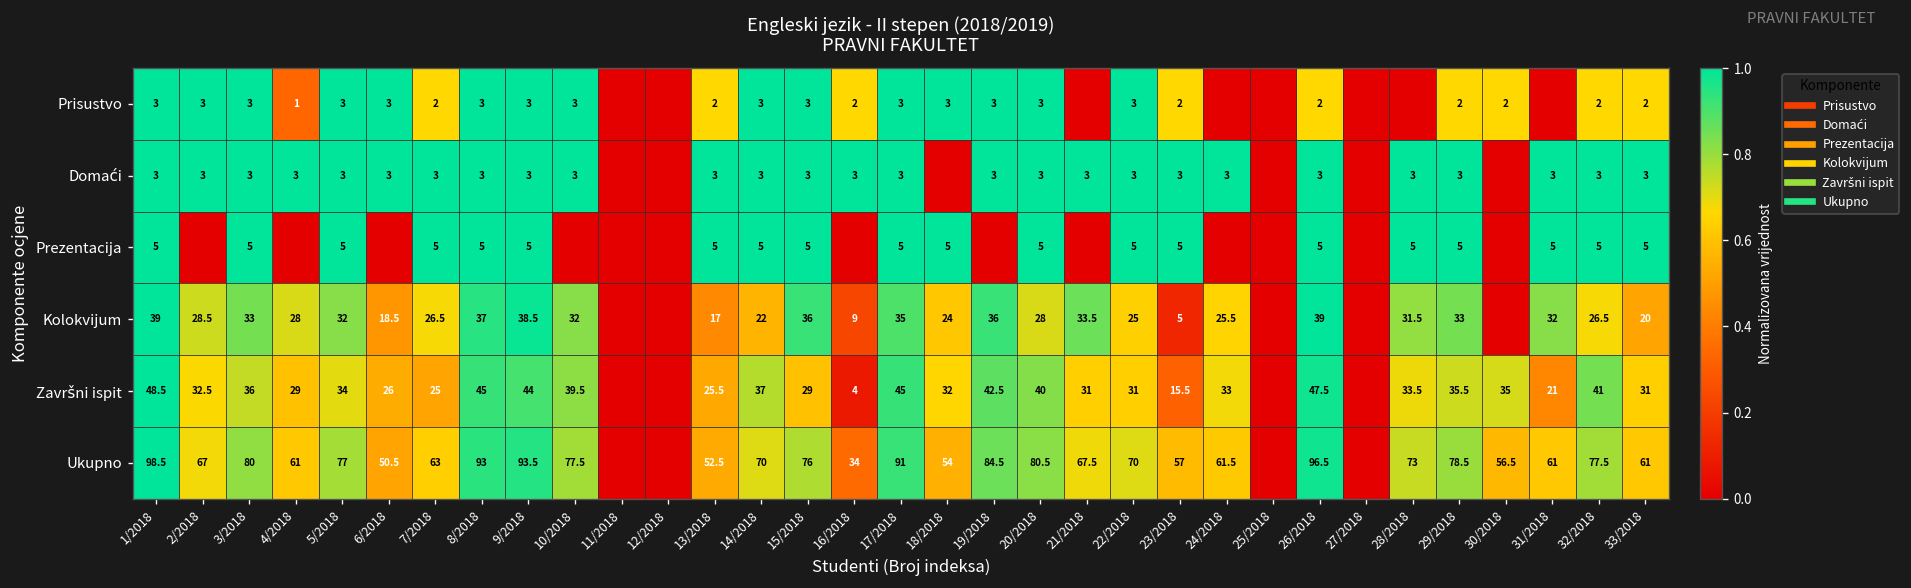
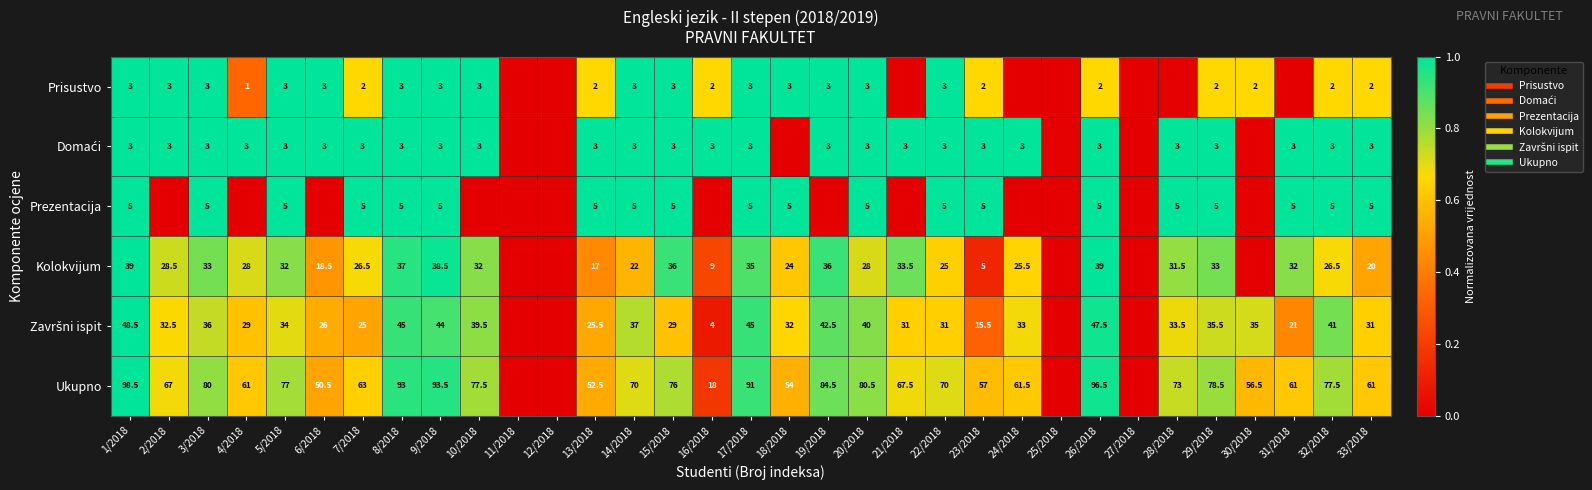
Ukupno, 16/2018: 34 -> 18
